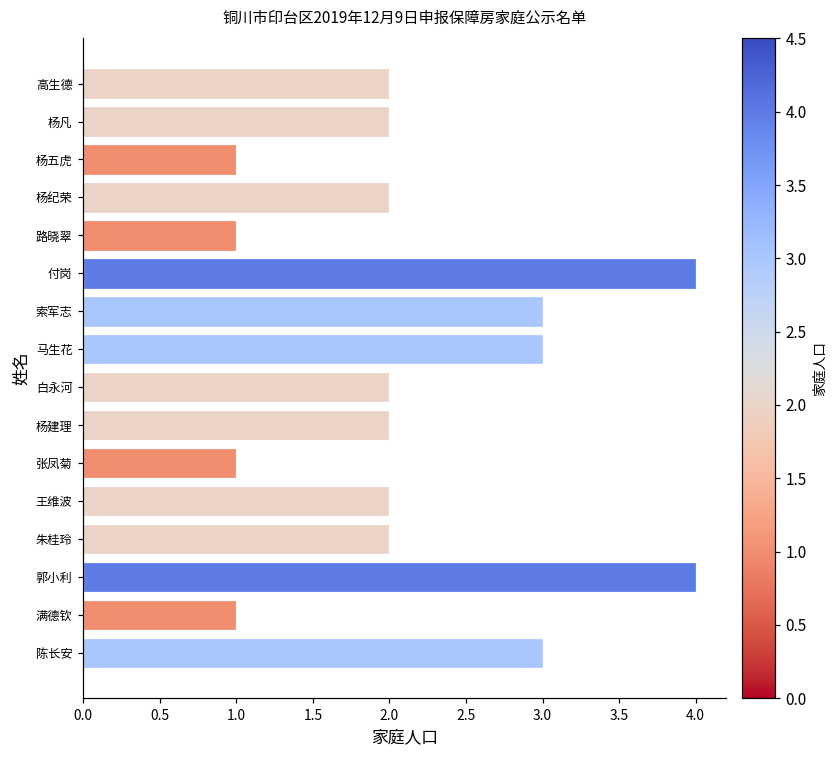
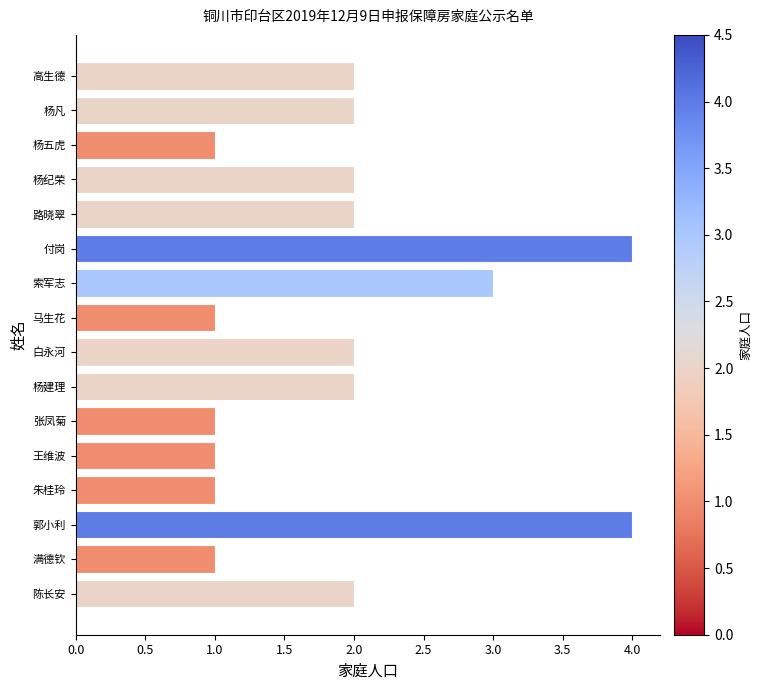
路晓翠: 1 -> 2
马生花: 3 -> 1
王维波: 2 -> 1
朱桂玲: 2 -> 1
陈长安: 3 -> 2
